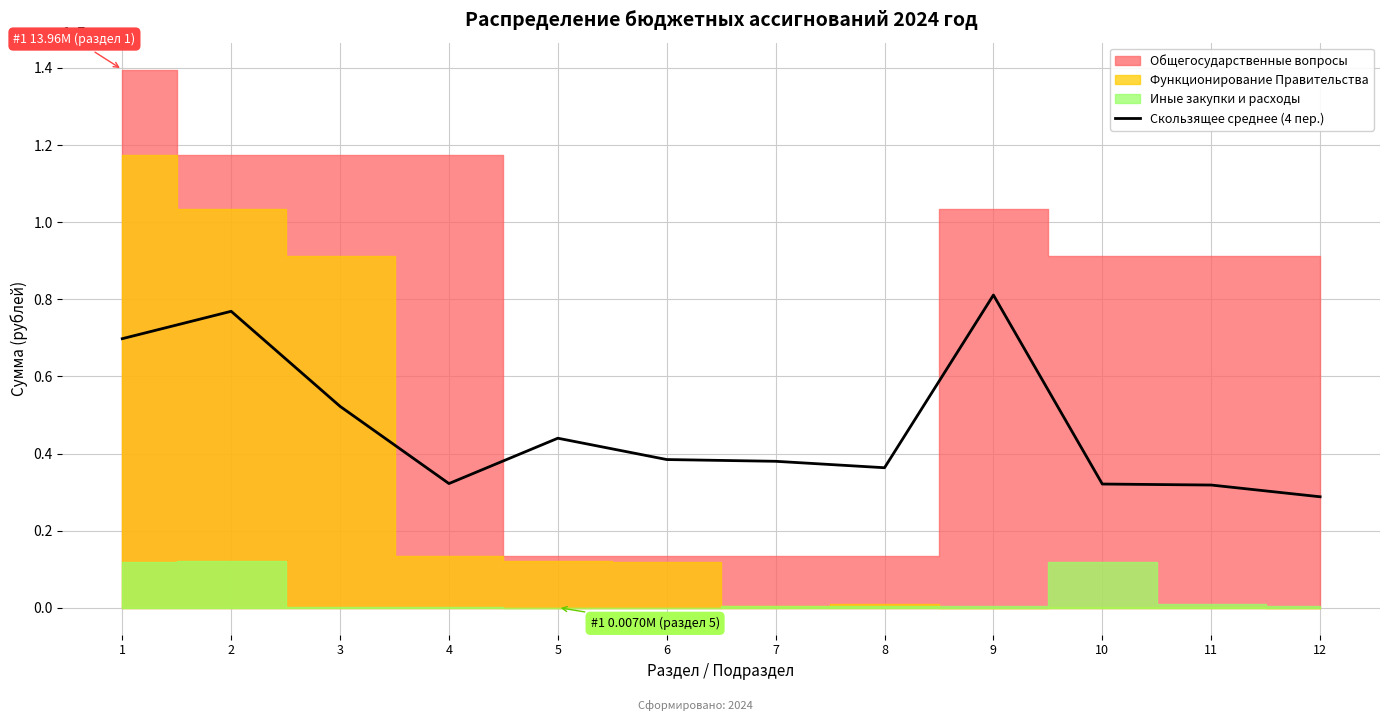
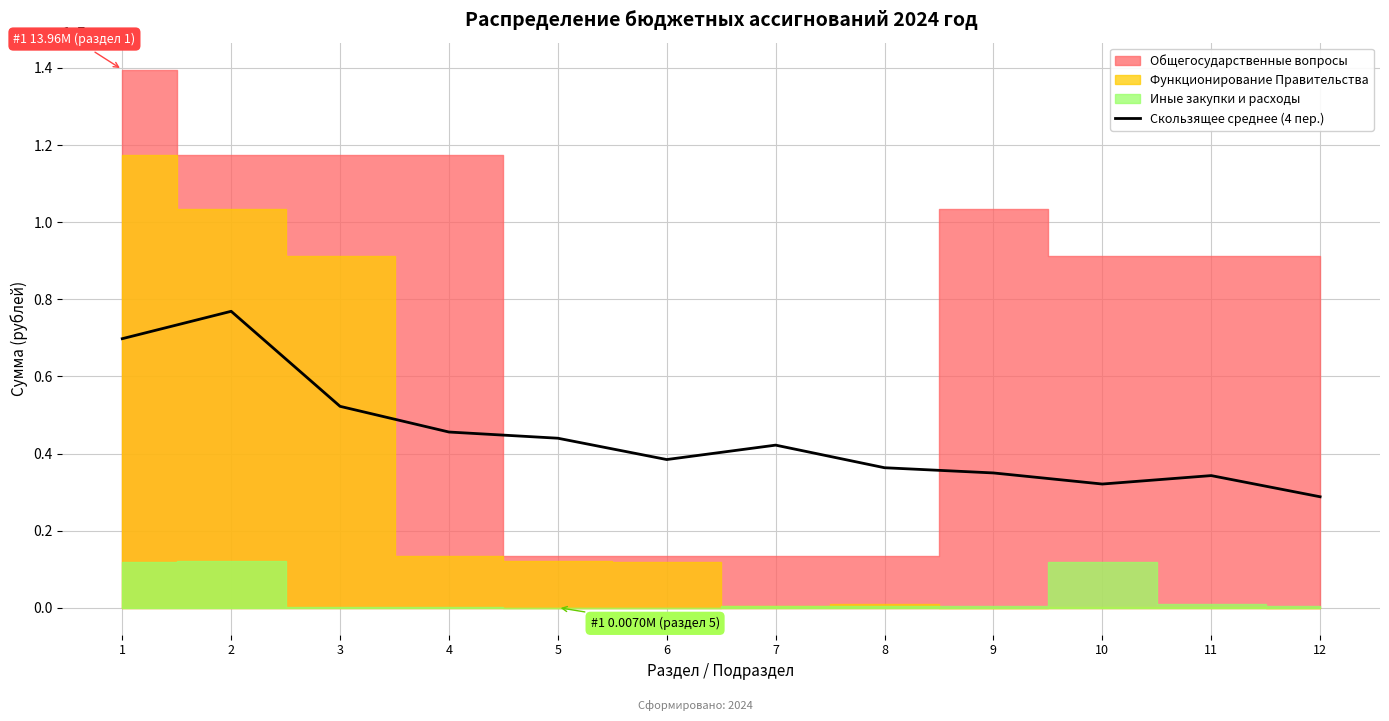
Скользящее среднее (4 пер.), 4: 3200000 -> 4600000
Скользящее среднее (4 пер.), 7: 3800000 -> 4200000
Скользящее среднее (4 пер.), 9: 8100000 -> 3500000
Скользящее среднее (4 пер.), 11: 3200000 -> 3400000
